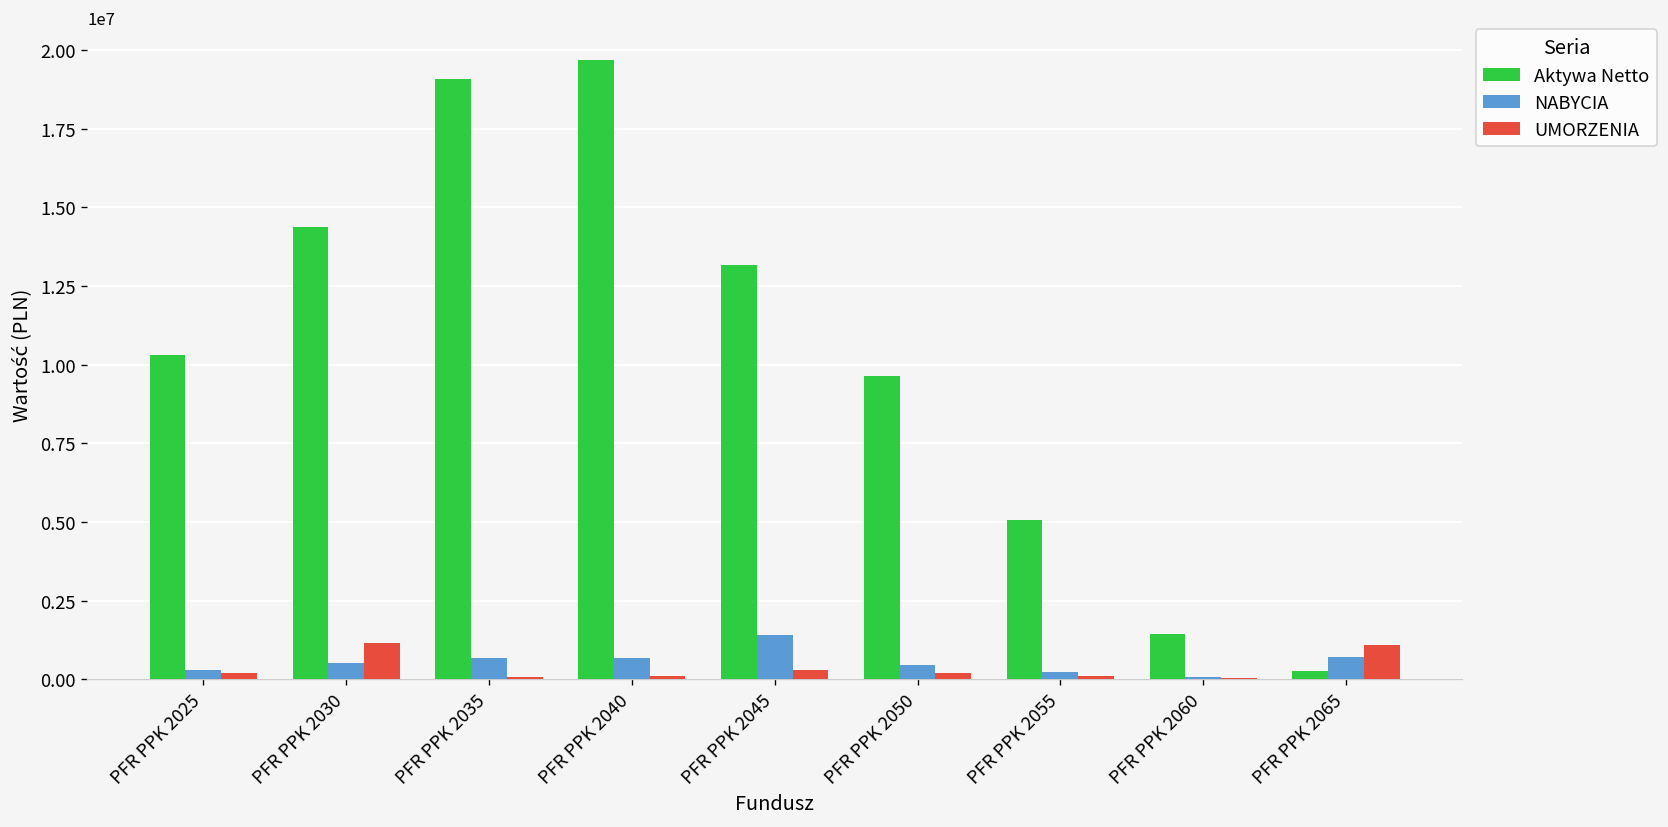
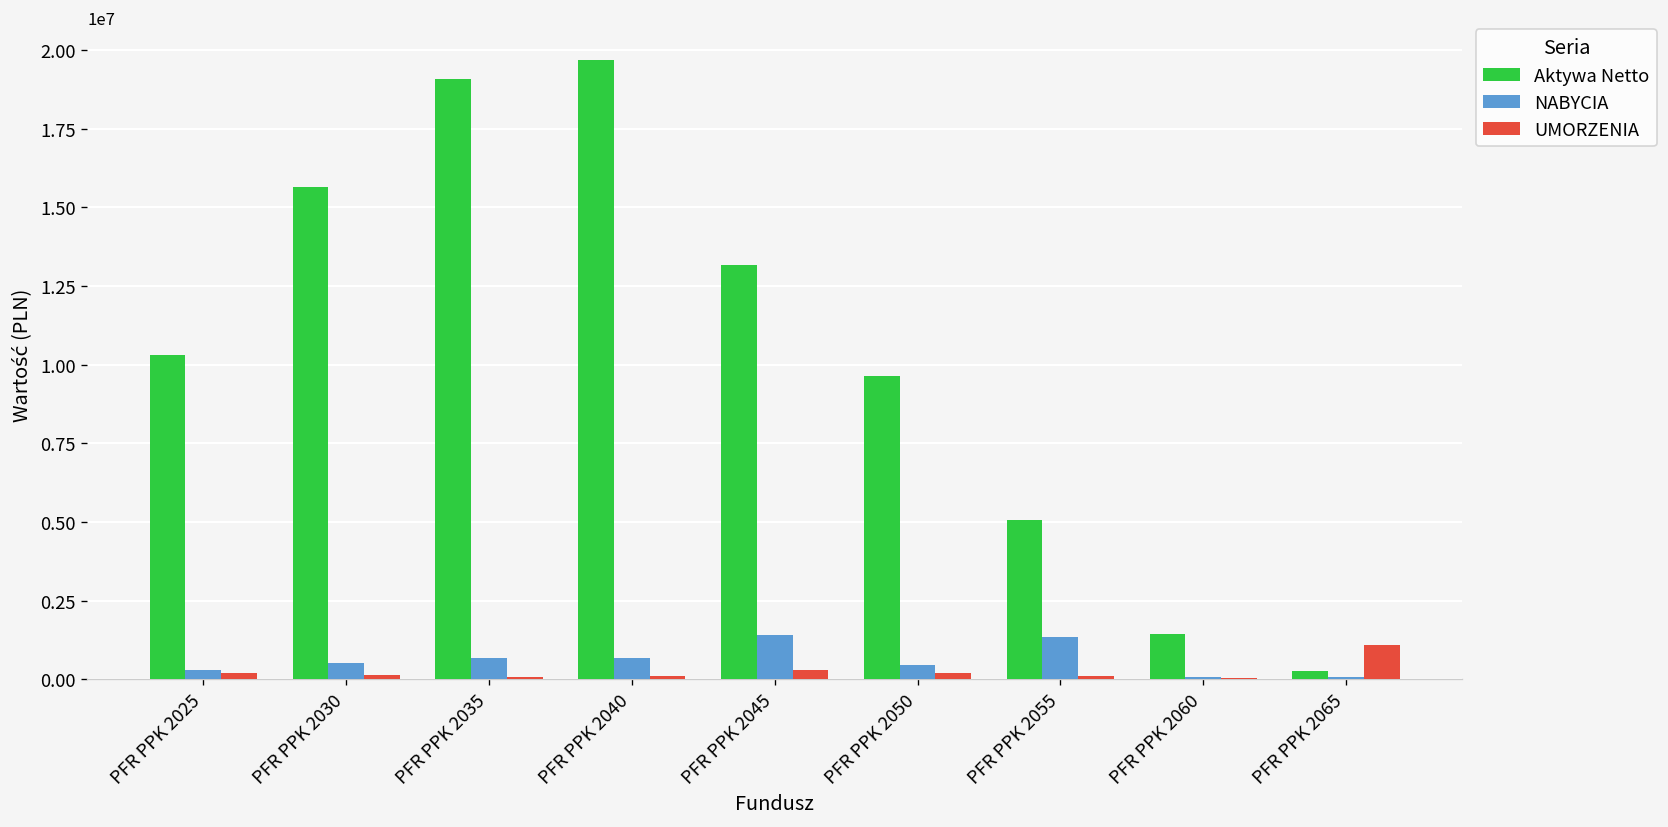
Aktywa Netto, PFR PPK 2030: 14400000 -> 15600000
UMORZENIA, PFR PPK 2030: 1200000 -> 100000
NABYCIA, PFR PPK 2055: 200000 -> 1300000
NABYCIA, PFR PPK 2065: 700000 -> 100000
